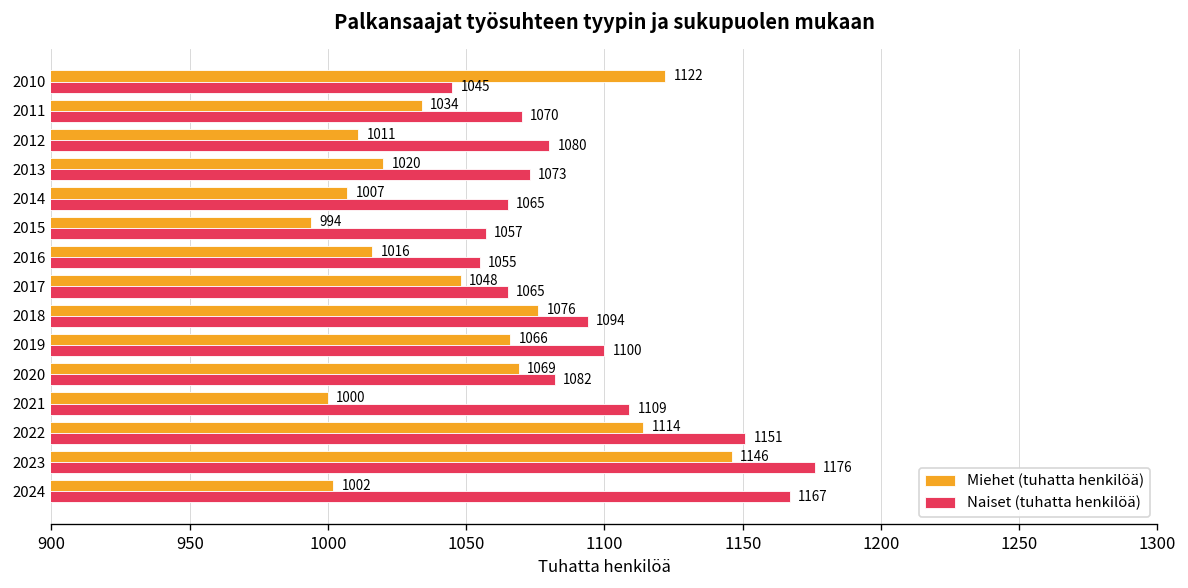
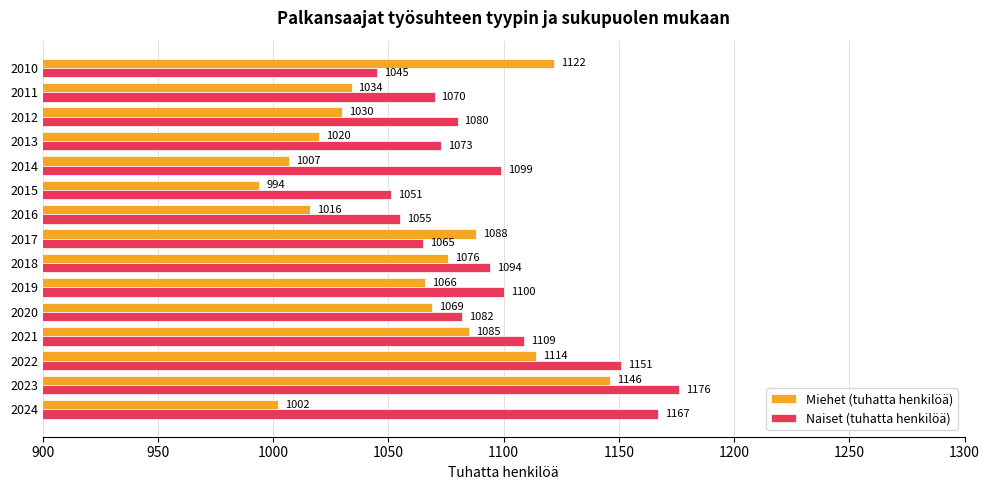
Miehet (tuhatta henkilöä), 2012: 1011 -> 1030
Naiset (tuhatta henkilöä), 2014: 1065 -> 1099
Naiset (tuhatta henkilöä), 2015: 1057 -> 1051
Miehet (tuhatta henkilöä), 2017: 1048 -> 1088
Miehet (tuhatta henkilöä), 2021: 1000 -> 1085
